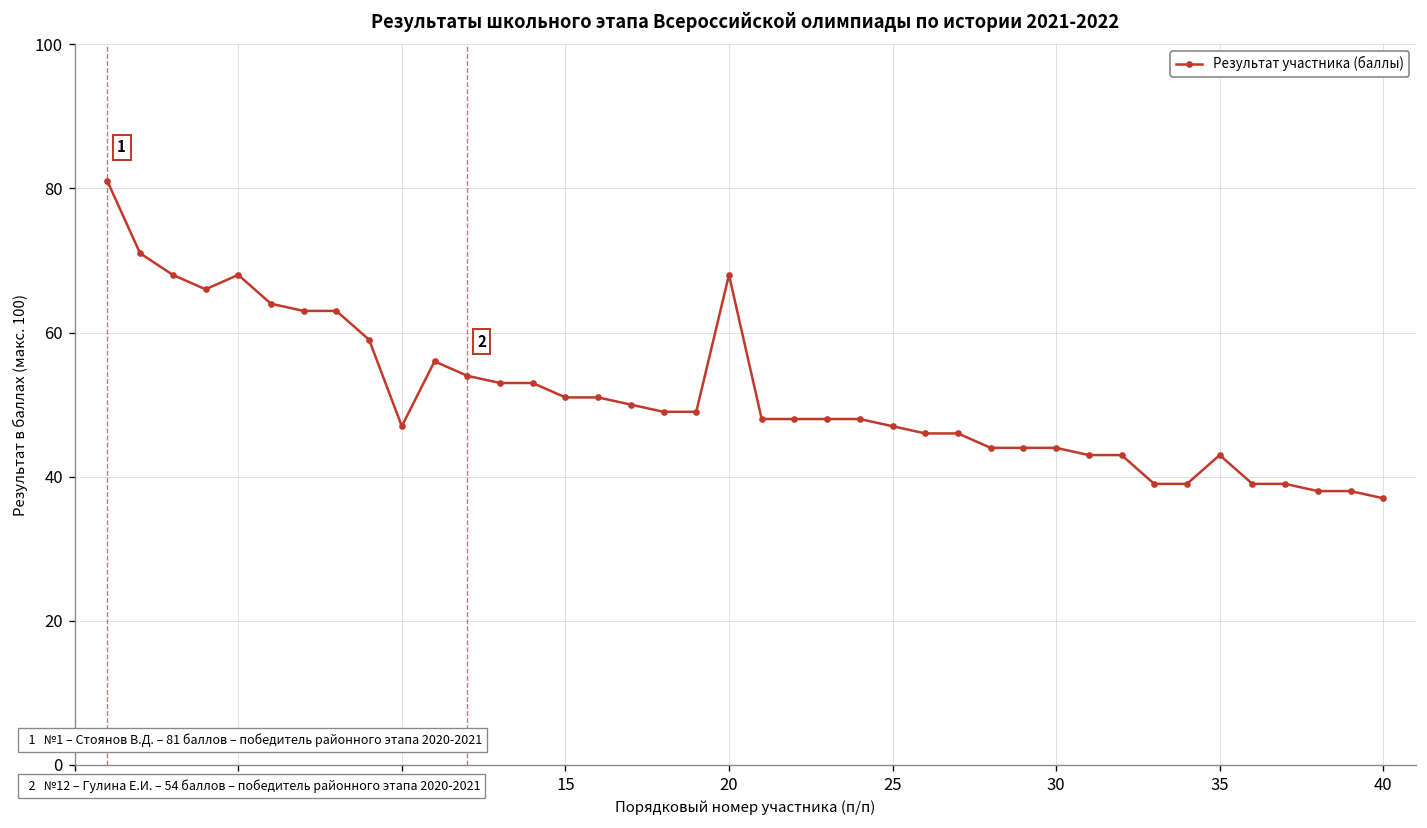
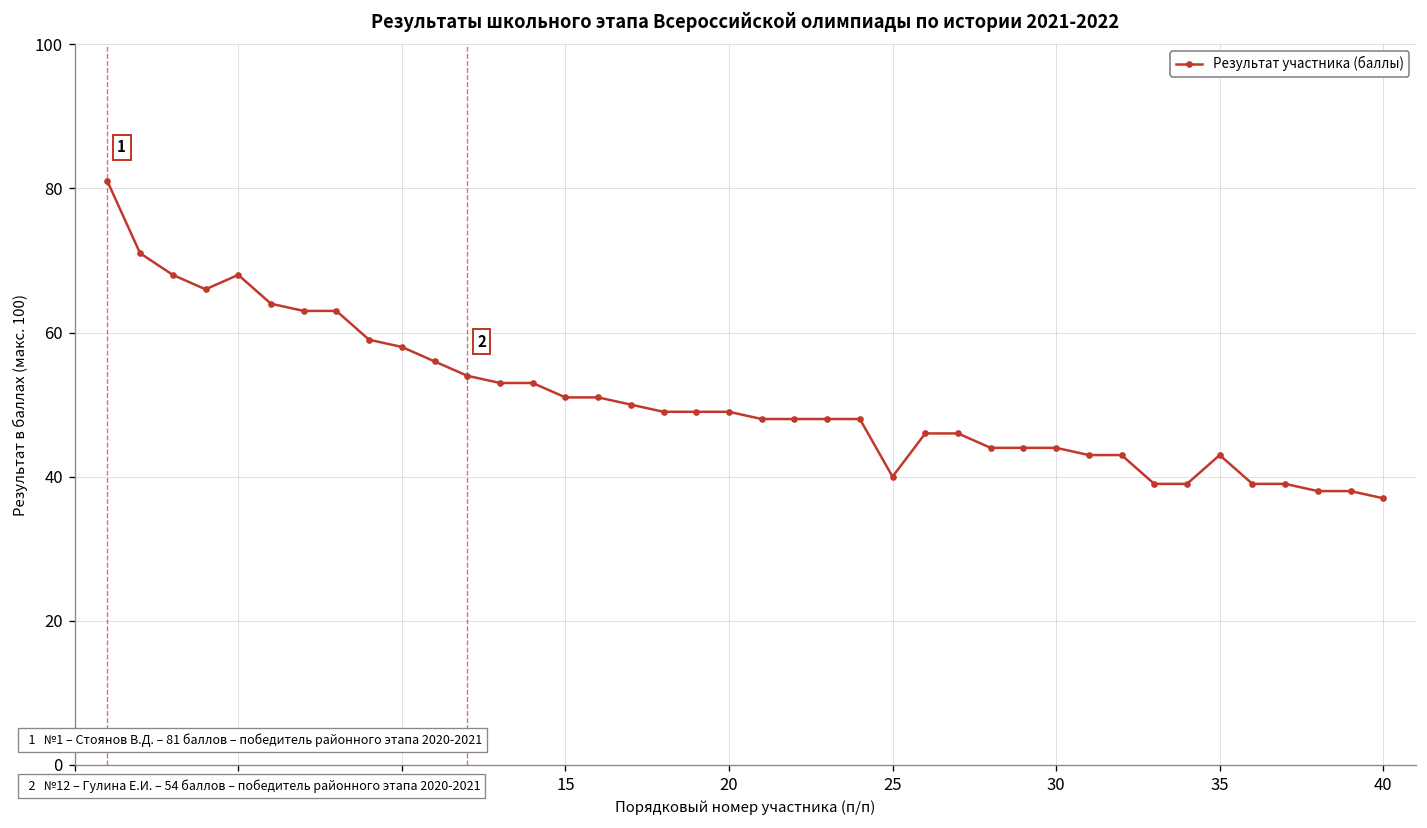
10: 47 -> 58
20: 68 -> 49
25: 47 -> 40
